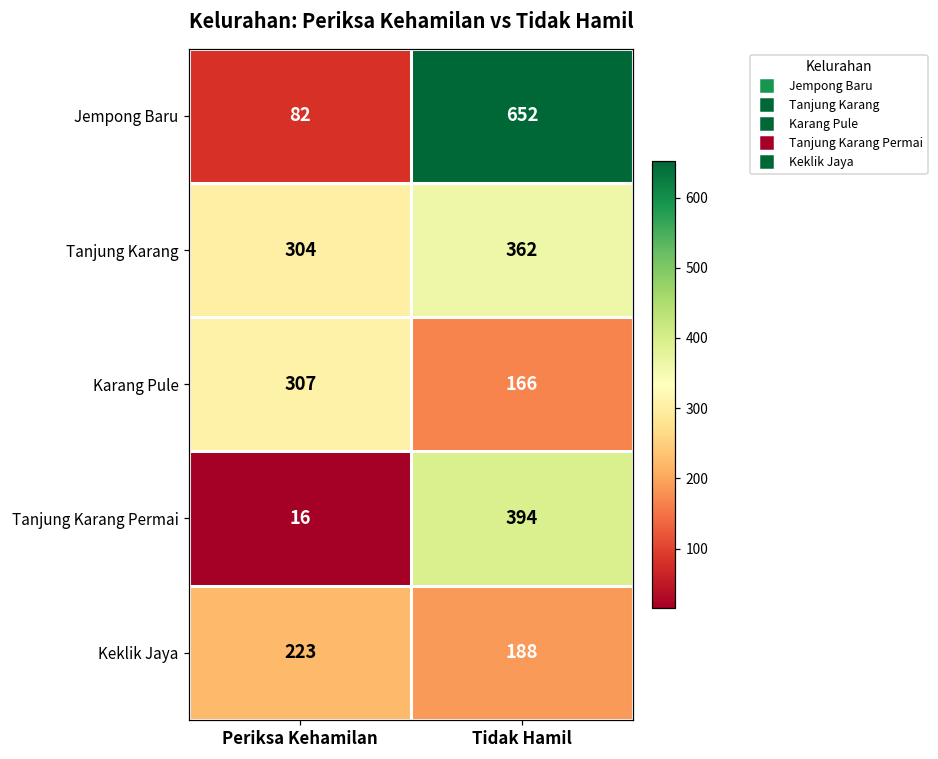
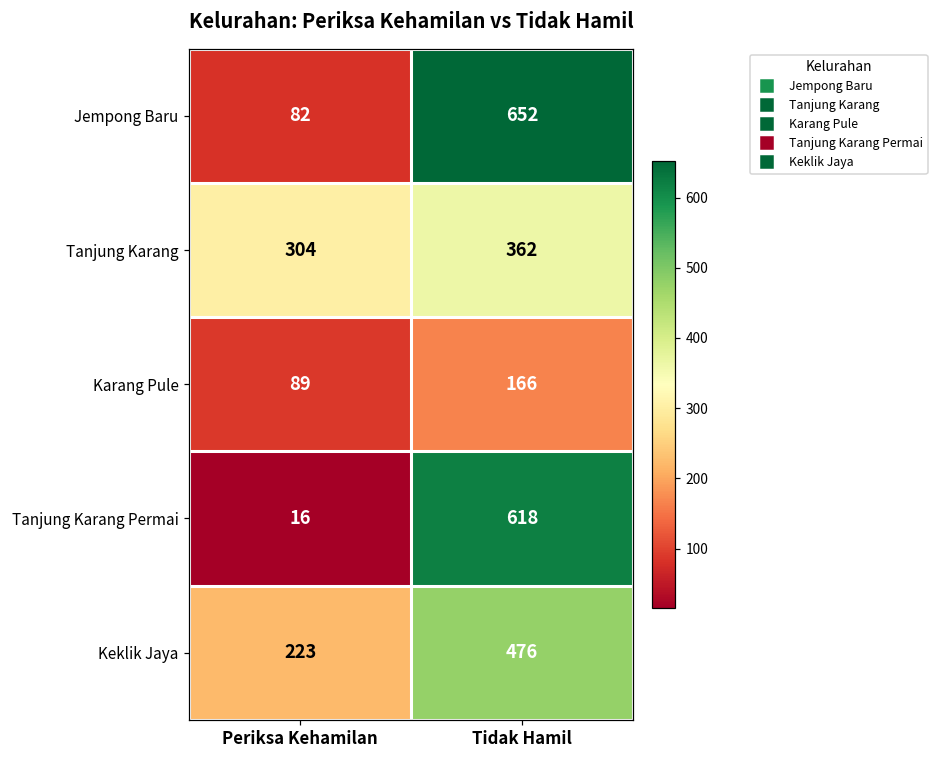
Karang Pule, Periksa Kehamilan: 307 -> 89
Tanjung Karang Permai, Tidak Hamil: 394 -> 618
Keklik Jaya, Tidak Hamil: 188 -> 476
